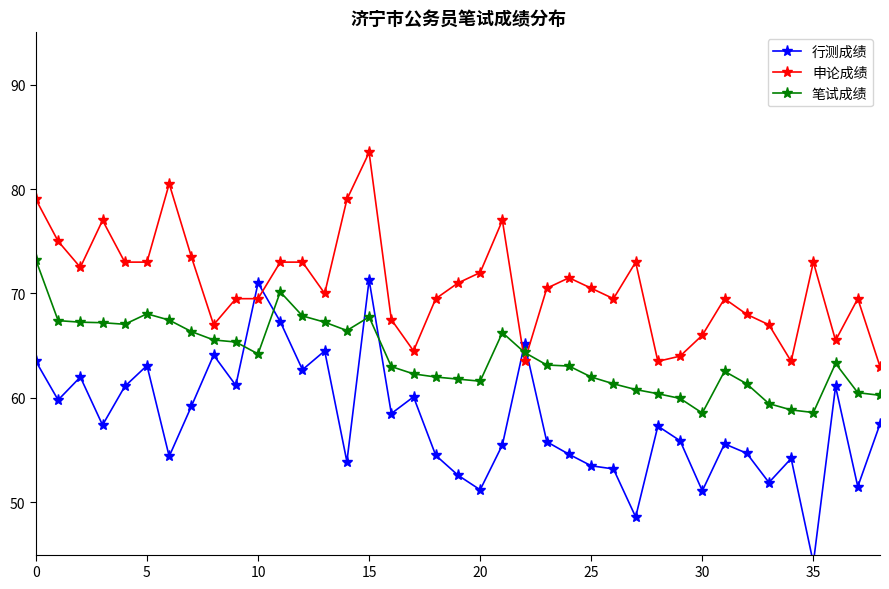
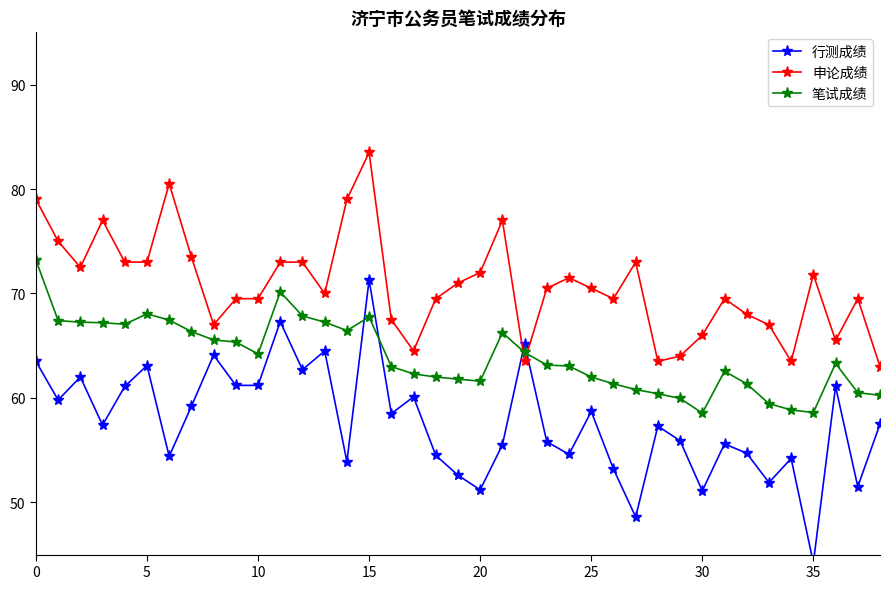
行测成绩, 10: 71.0 -> 61.2
行测成绩, 25: 53.5 -> 58.7
申论成绩, 35: 73.0 -> 71.8
